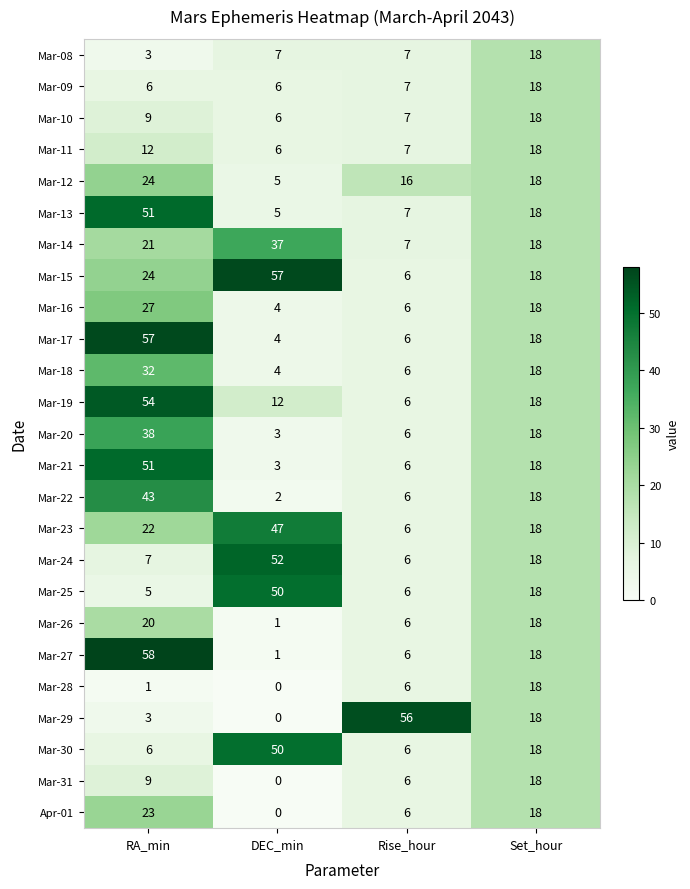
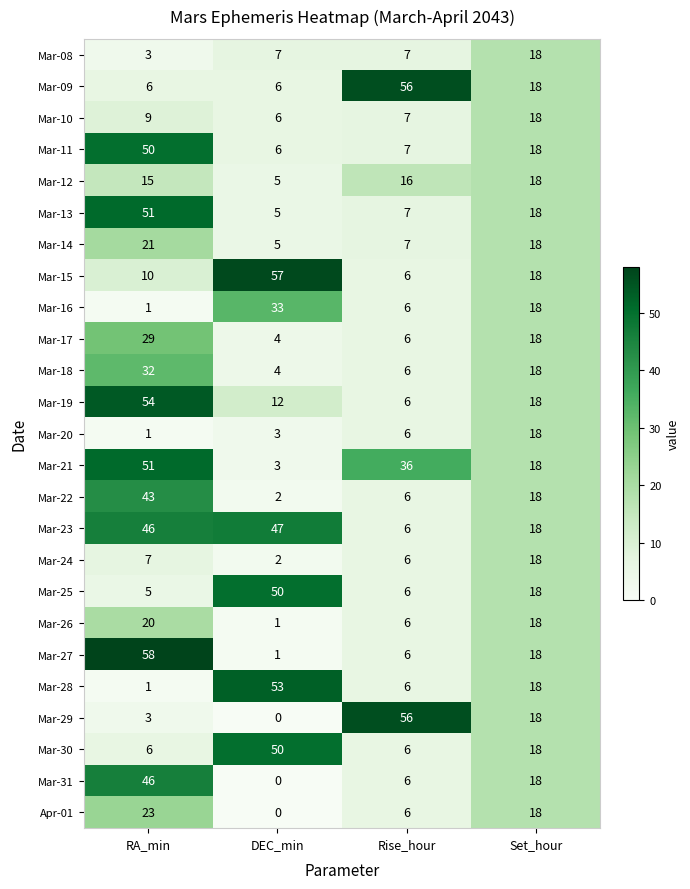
Mar-09, Rise_hour: 7 -> 56
Mar-11, RA_min: 12 -> 50
Mar-12, RA_min: 24 -> 15
Mar-14, DEC_min: 37 -> 5
Mar-15, RA_min: 24 -> 10
Mar-16, RA_min: 27 -> 1
Mar-16, DEC_min: 4 -> 33
Mar-17, RA_min: 57 -> 29
Mar-20, RA_min: 38 -> 1
Mar-21, Rise_hour: 6 -> 36
Mar-23, RA_min: 22 -> 46
Mar-24, DEC_min: 52 -> 2
Mar-28, DEC_min: 0 -> 53
Mar-31, RA_min: 9 -> 46
